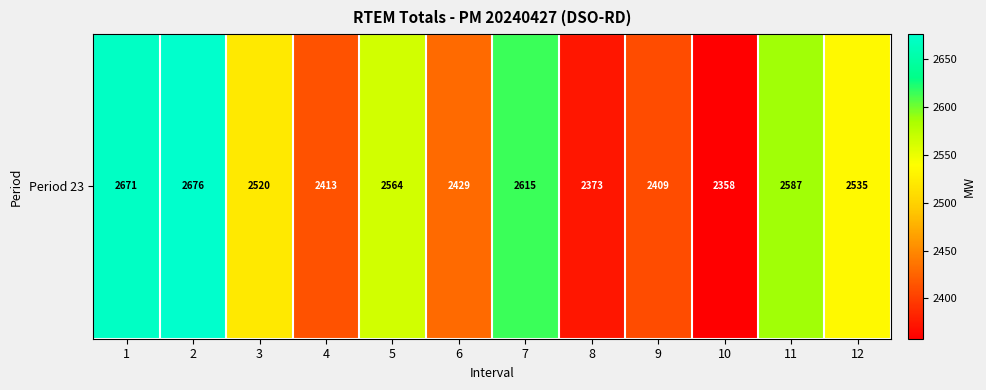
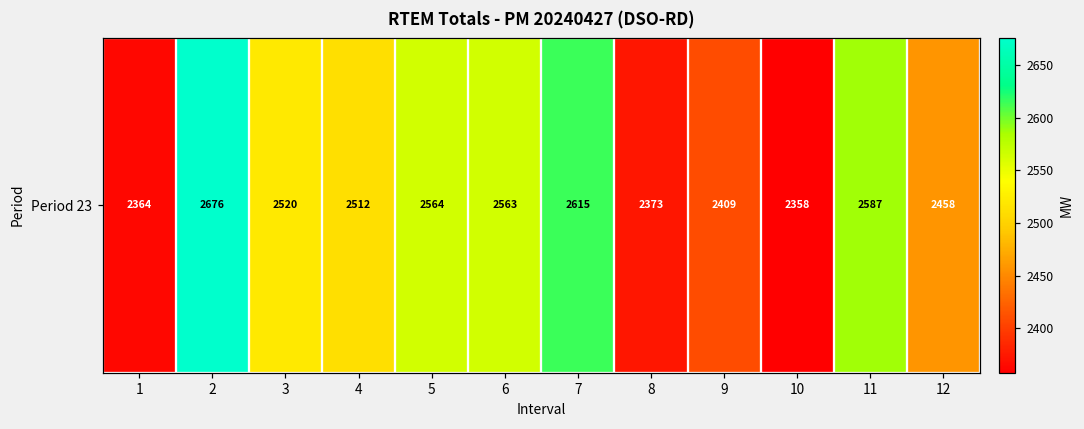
Period 23, 1: 2671 -> 2364
Period 23, 4: 2413 -> 2512
Period 23, 6: 2429 -> 2563
Period 23, 12: 2535 -> 2458
